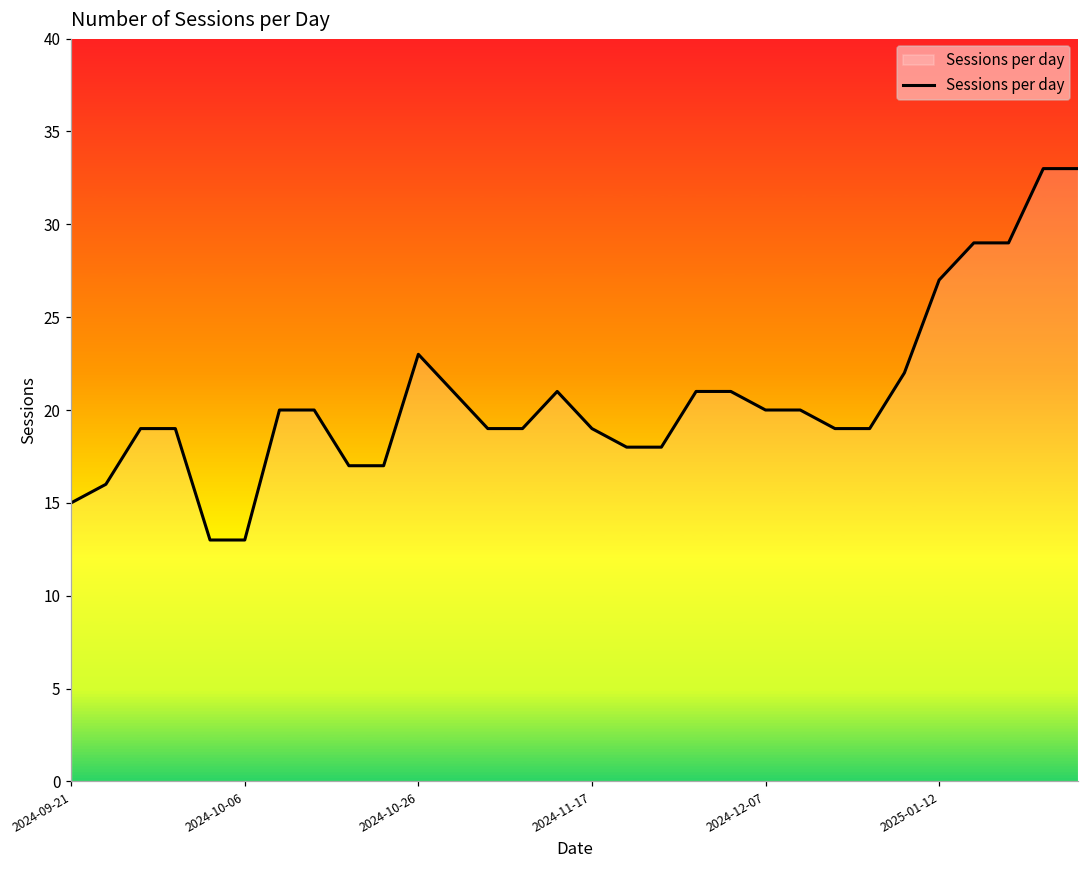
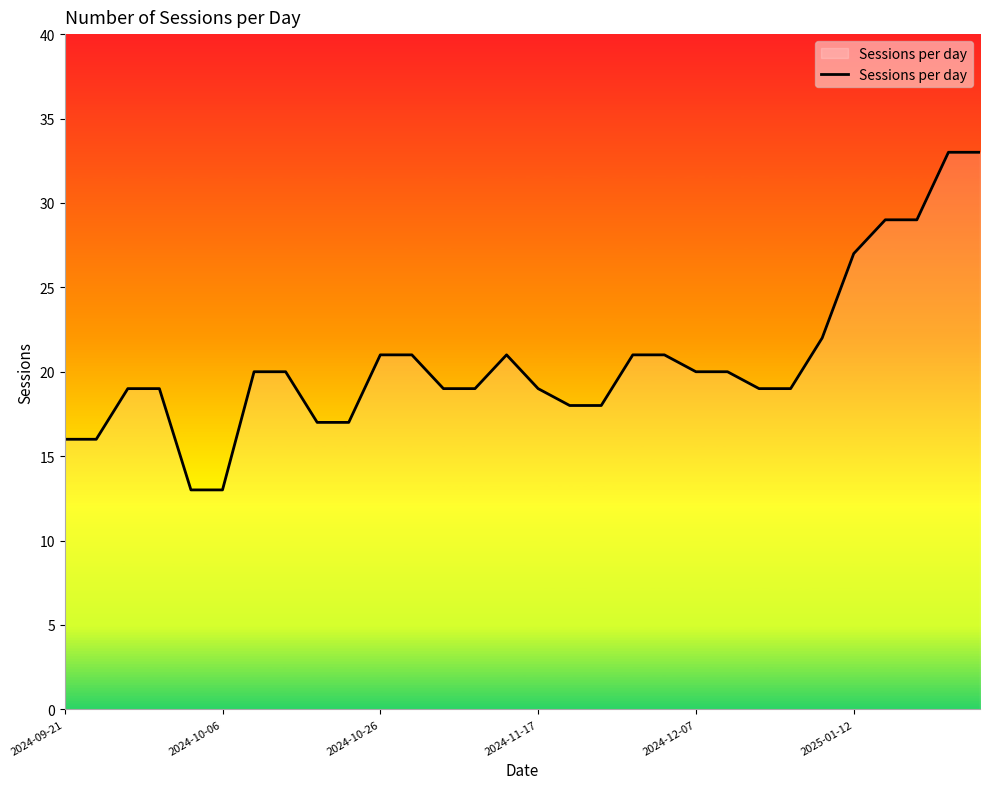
2024-09-21: 15 -> 16
2024-10-26: 23 -> 21
